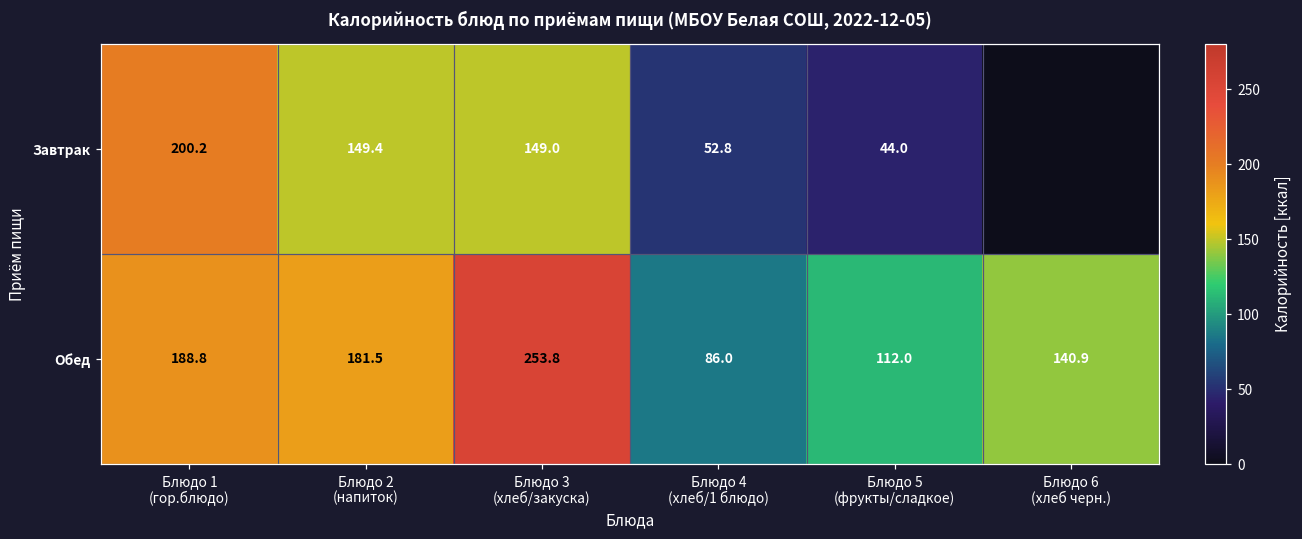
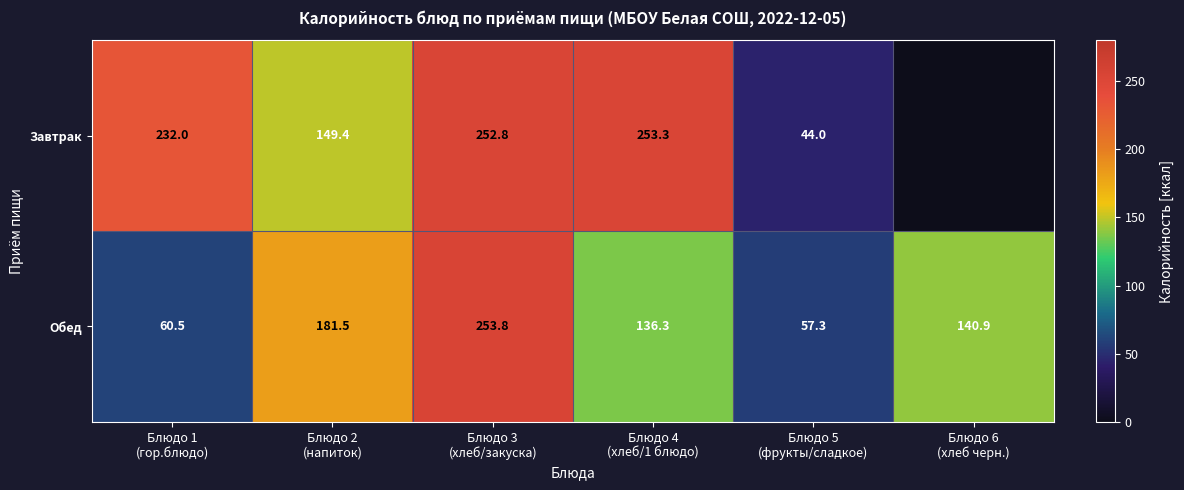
Завтрак, Блюдо 1 (гор.блюдо): 200.2 -> 232.0
Завтрак, Блюдо 3 (хлеб/закуска): 149.0 -> 252.8
Завтрак, Блюдо 4 (хлеб/1 блюдо): 52.8 -> 253.3
Обед, Блюдо 1 (гор.блюдо): 188.8 -> 60.5
Обед, Блюдо 4 (хлеб/1 блюдо): 86.0 -> 136.3
Обед, Блюдо 5 (фрукты/сладкое): 112.0 -> 57.3
